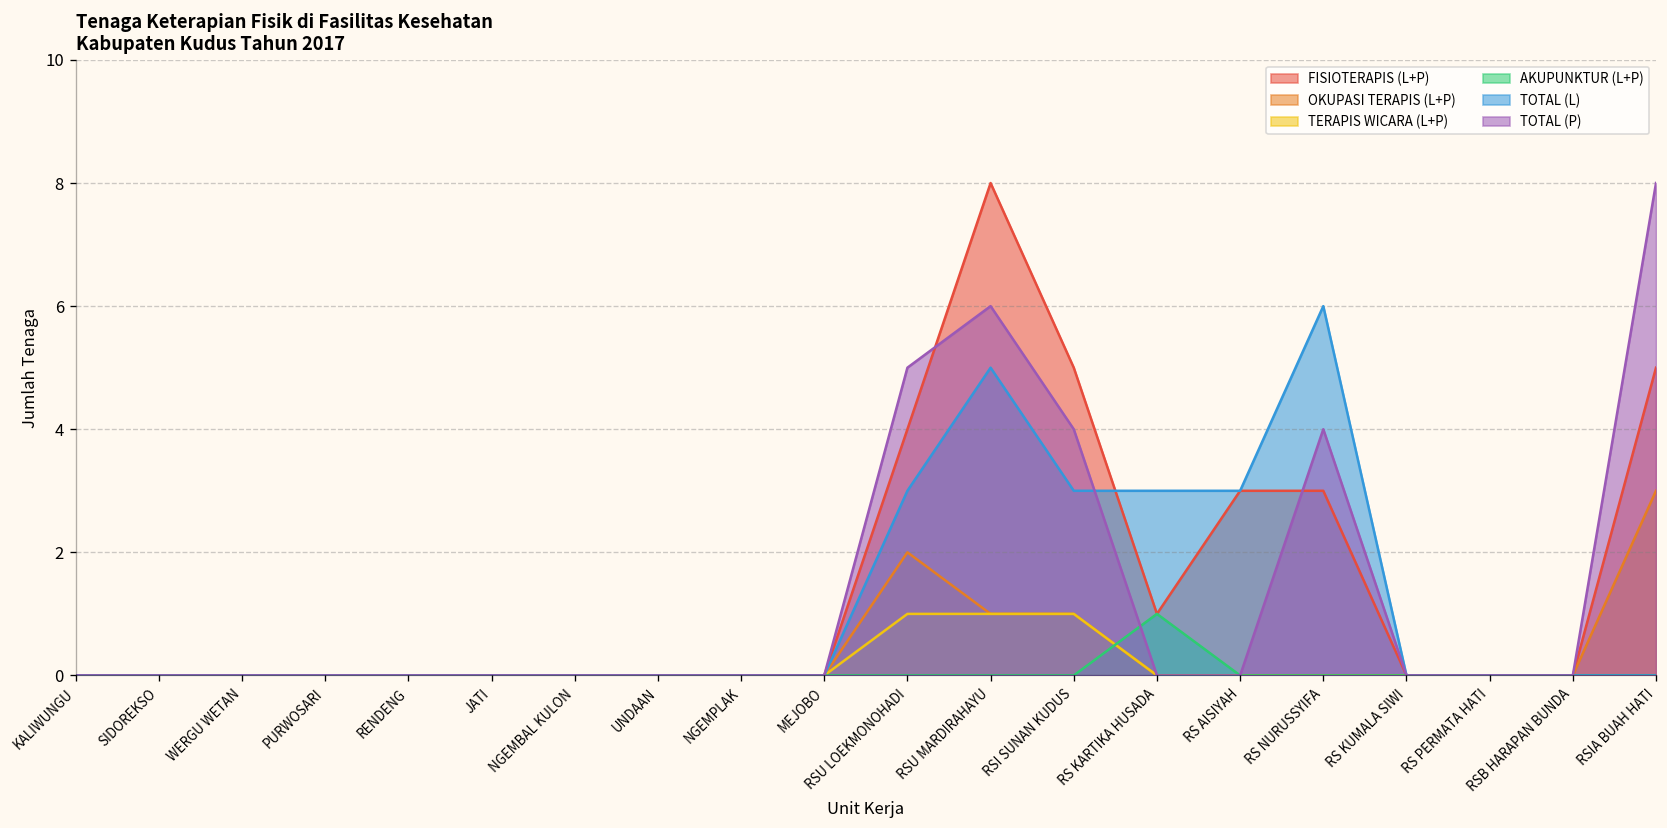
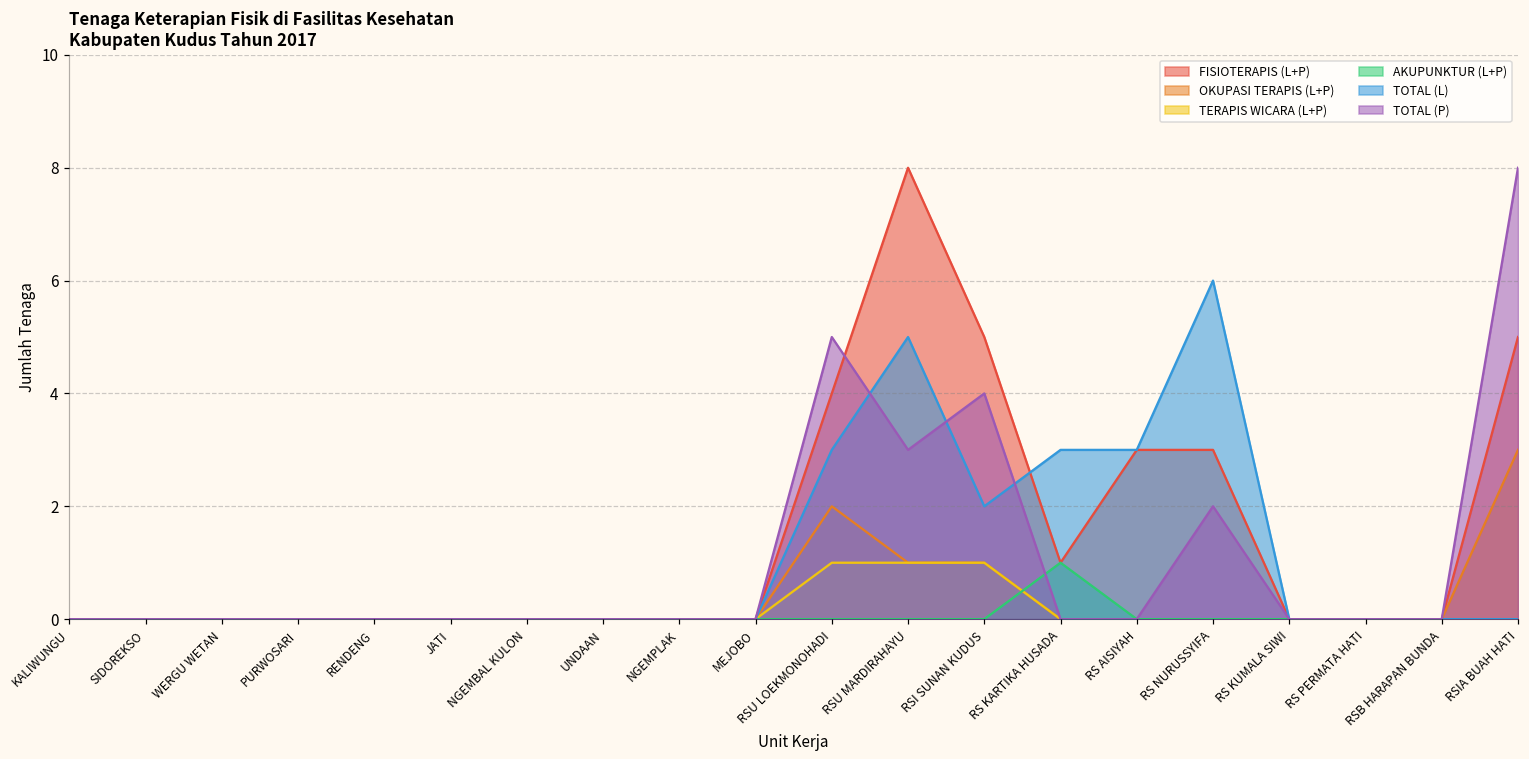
TOTAL (P), RSU MARDIRAHAYU: 6 -> 3
TOTAL (L), RSI SUNAN KUDUS: 3 -> 2
TOTAL (P), RS NURUSSYIFA: 4 -> 2
